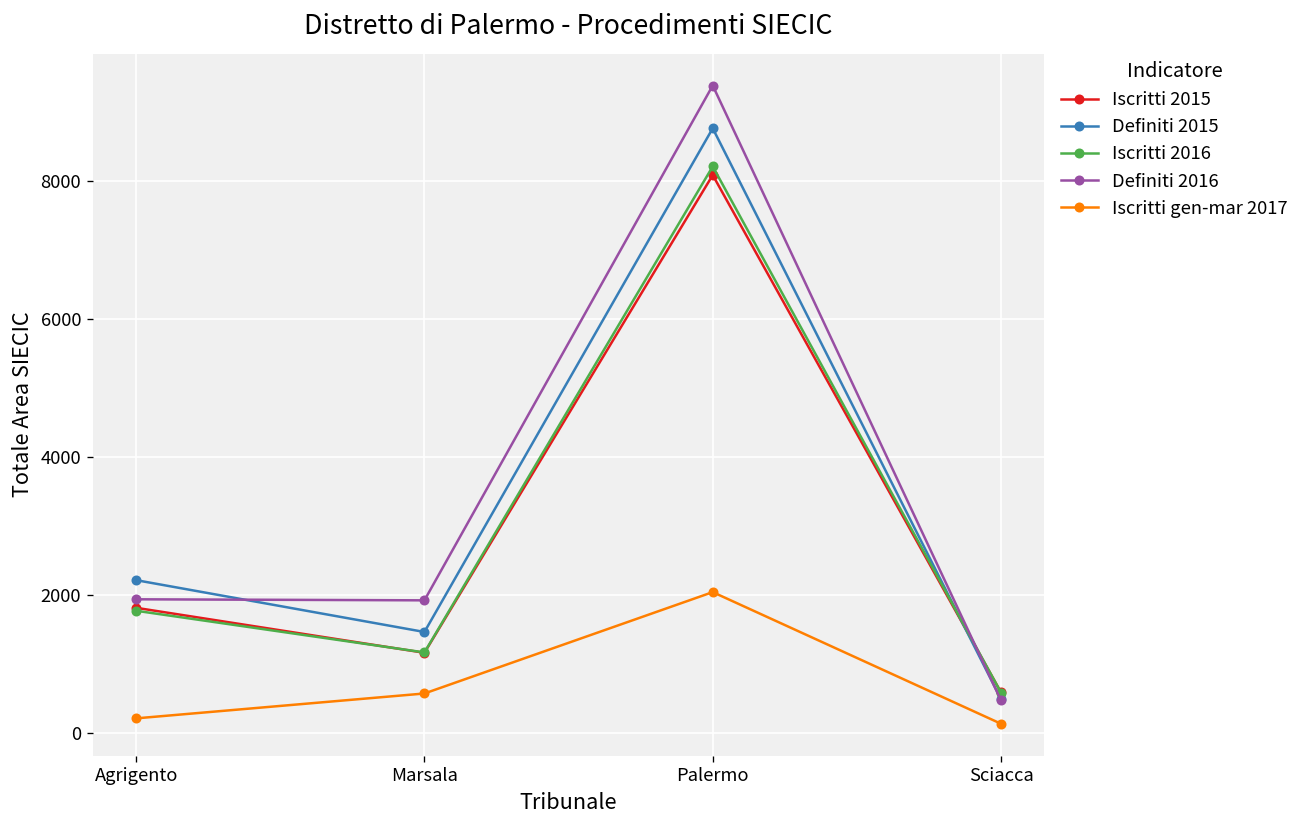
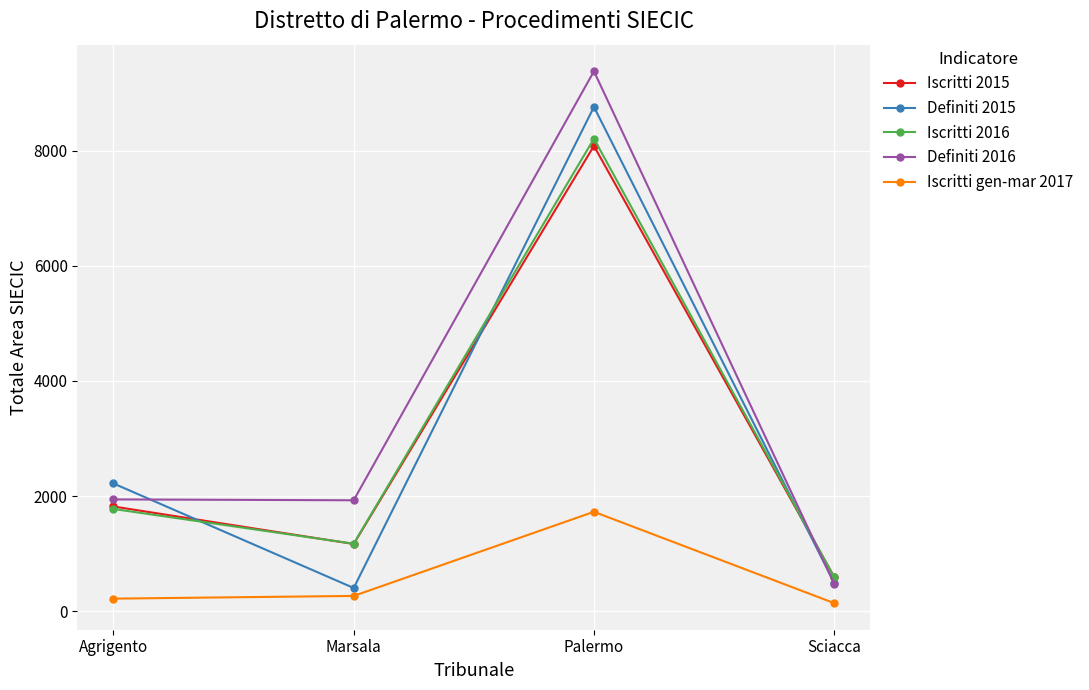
Definiti 2015, Marsala: 1500 -> 400
Iscritti gen-mar 2017, Marsala: 600 -> 300
Iscritti gen-mar 2017, Palermo: 2000 -> 1700
